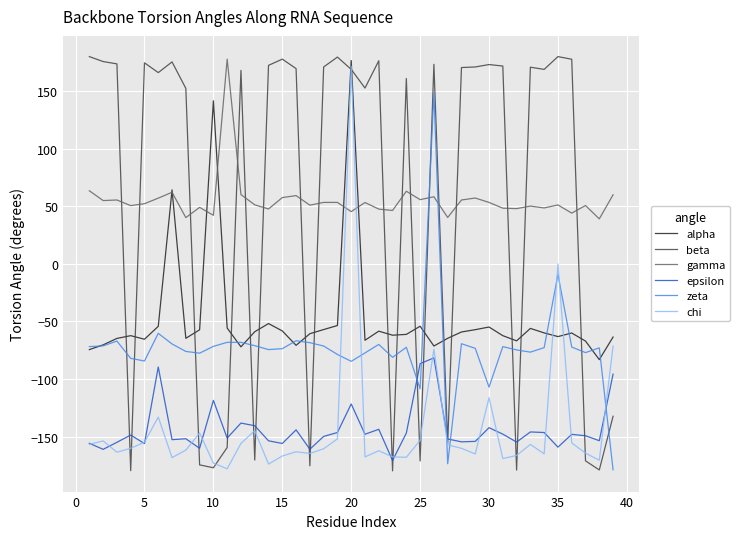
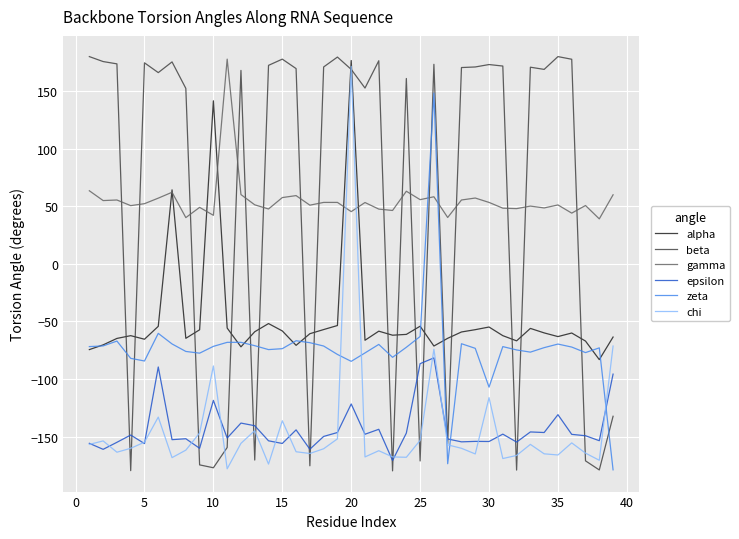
chi, 10: -173 -> -89
chi, 15: -167 -> -136
zeta, 25: -109 -> -63
epsilon, 30: -142 -> -154
epsilon, 35: -159 -> -131
zeta, 35: -9 -> -70
chi, 35: 0 -> -166
